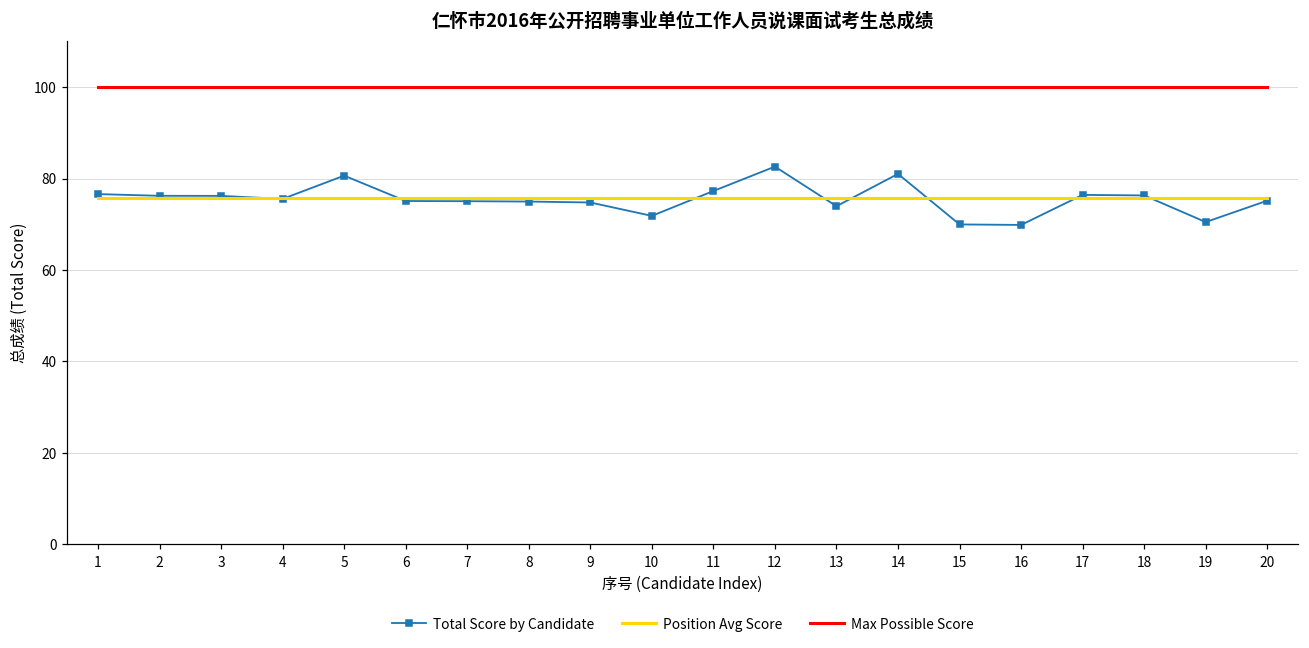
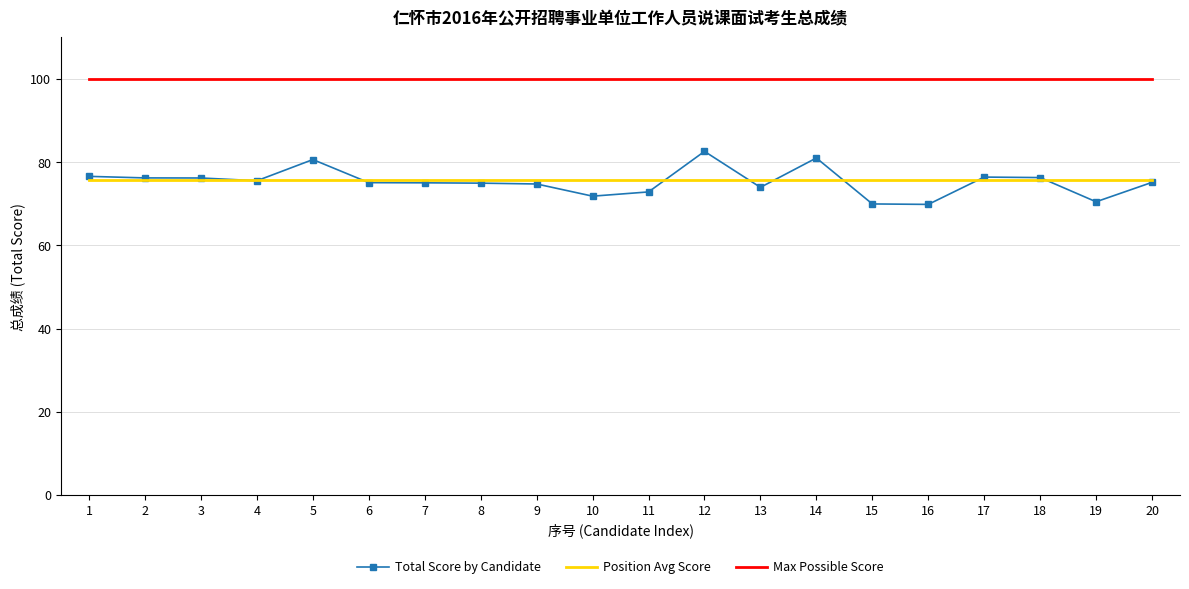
Total Score by Candidate, 11: 77 -> 73
